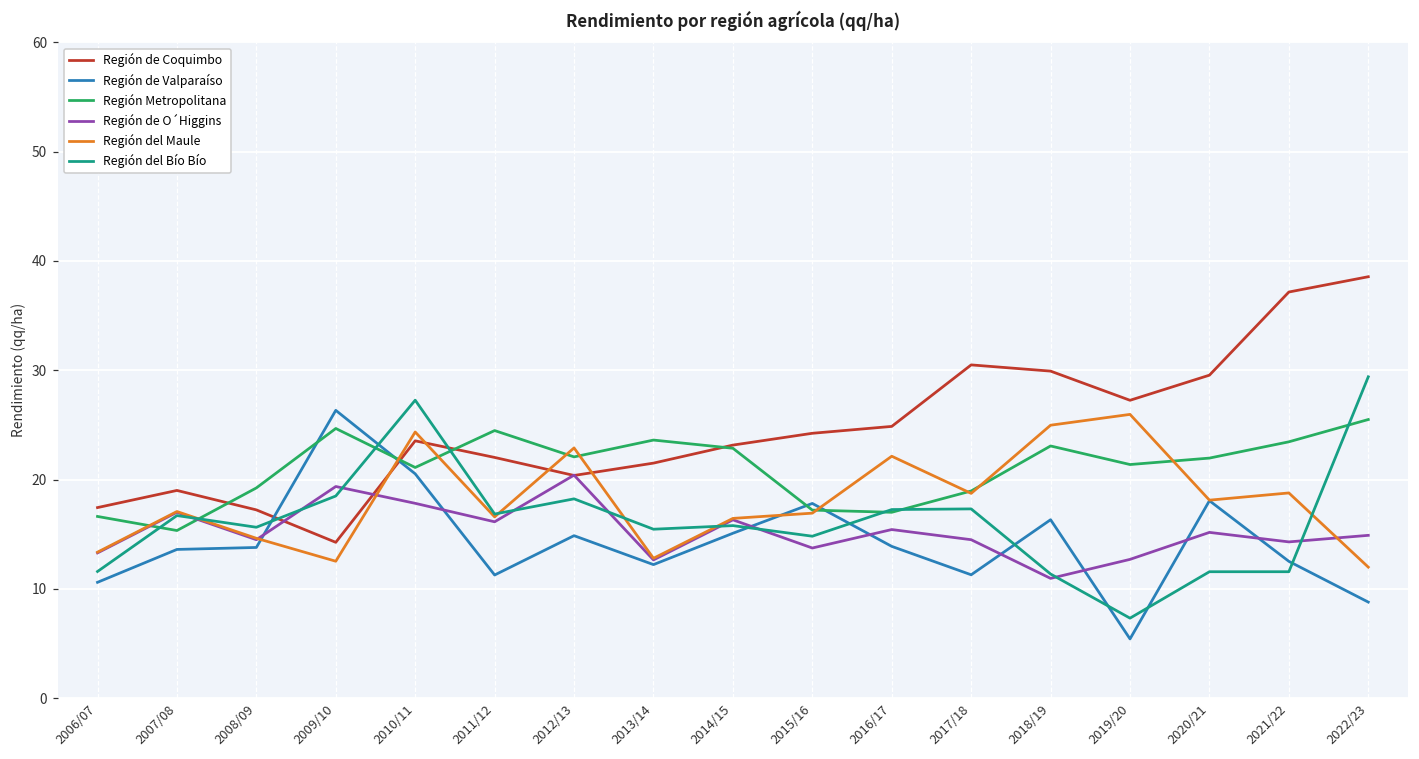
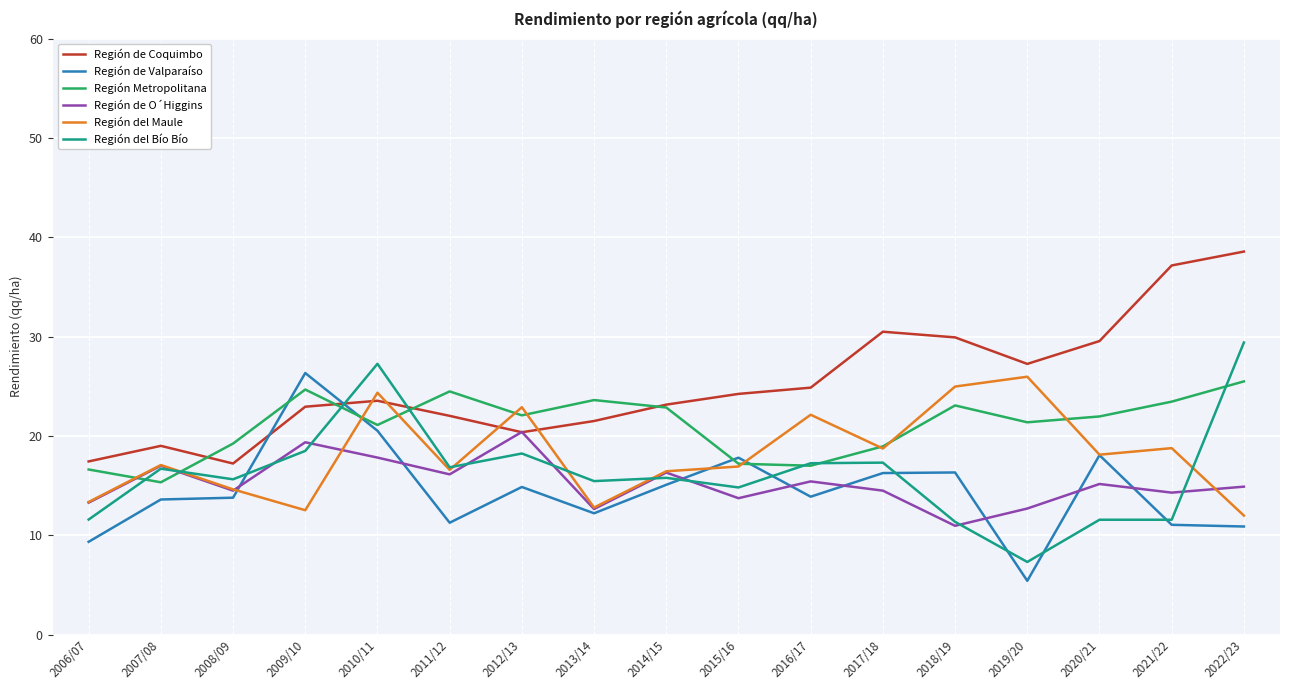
Región de Valparaíso, 2006/07: 11 -> 9
Región de Coquimbo, 2009/10: 14 -> 23
Región de Valparaíso, 2017/18: 11 -> 16
Región de Valparaíso, 2021/22: 13 -> 11
Región de Valparaíso, 2022/23: 9 -> 11
